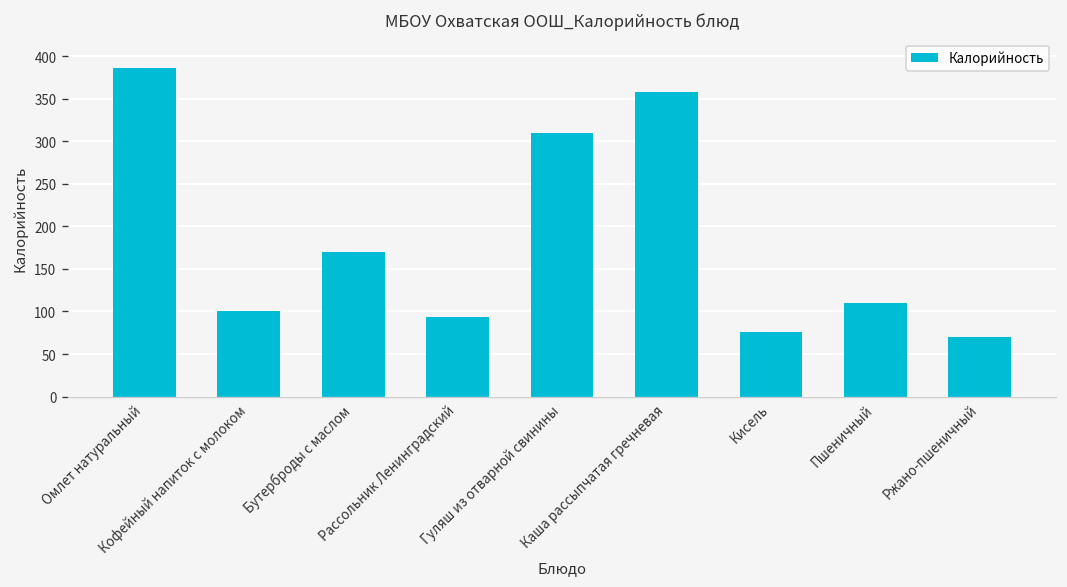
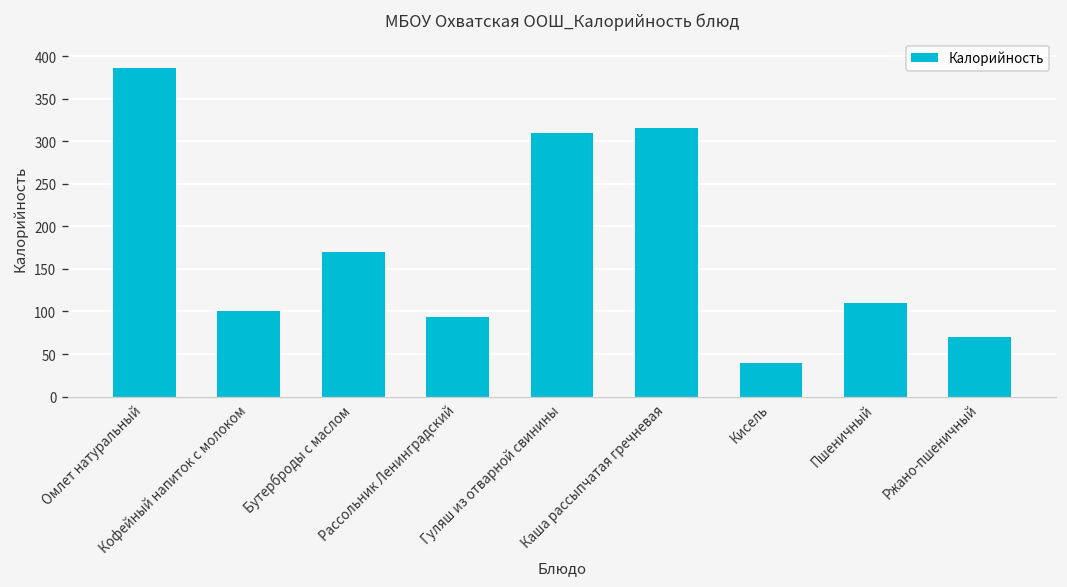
Каша рассыпчатая гречневая: 360 -> 320
Кисель: 80 -> 40
